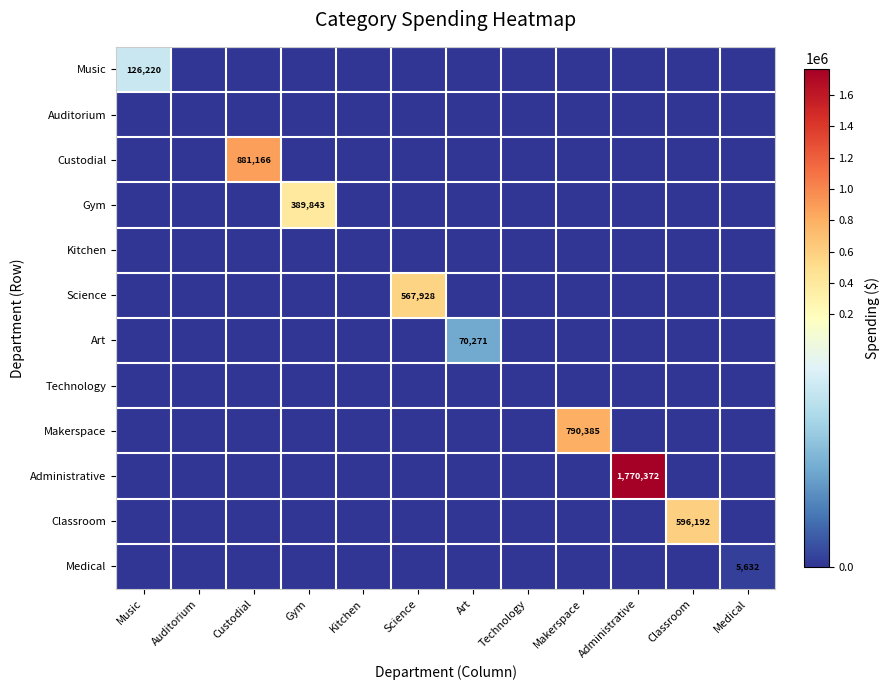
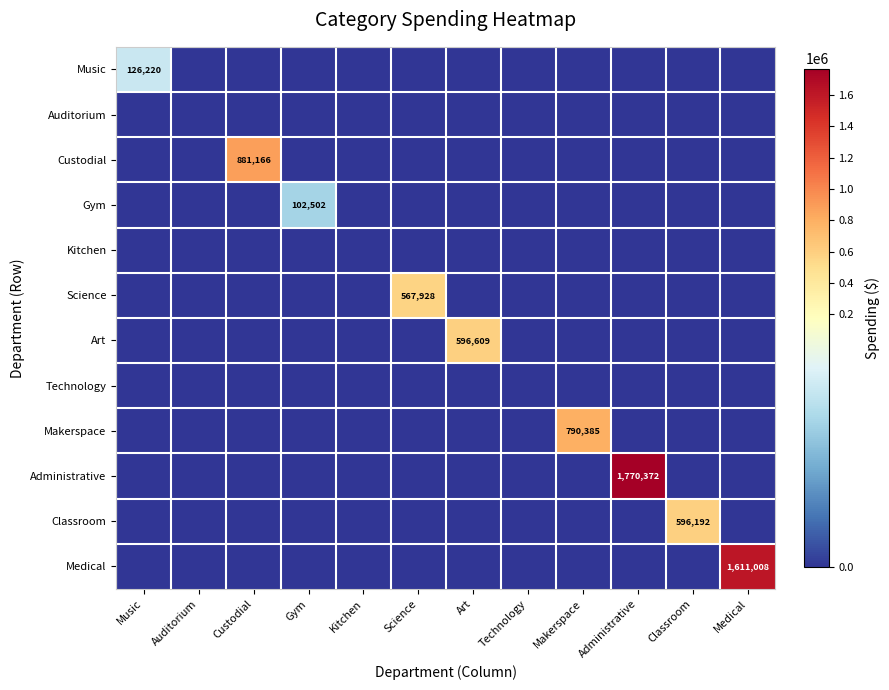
Gym, Gym: 389,843 -> 102,502
Art, Art: 70,271 -> 596,609
Medical, Medical: 5,632 -> 1,611,008
